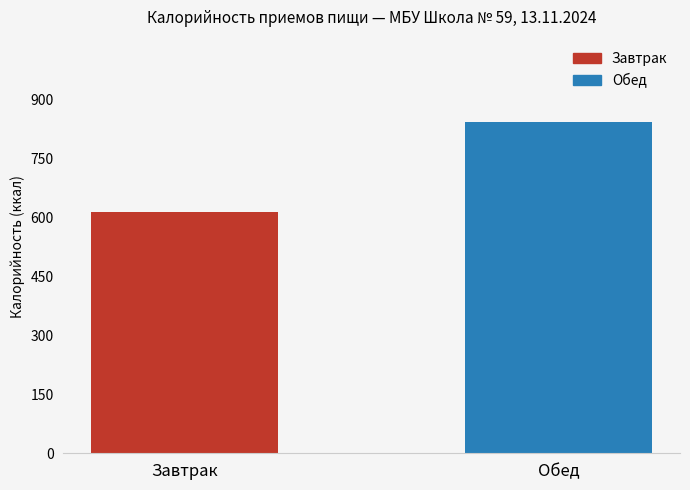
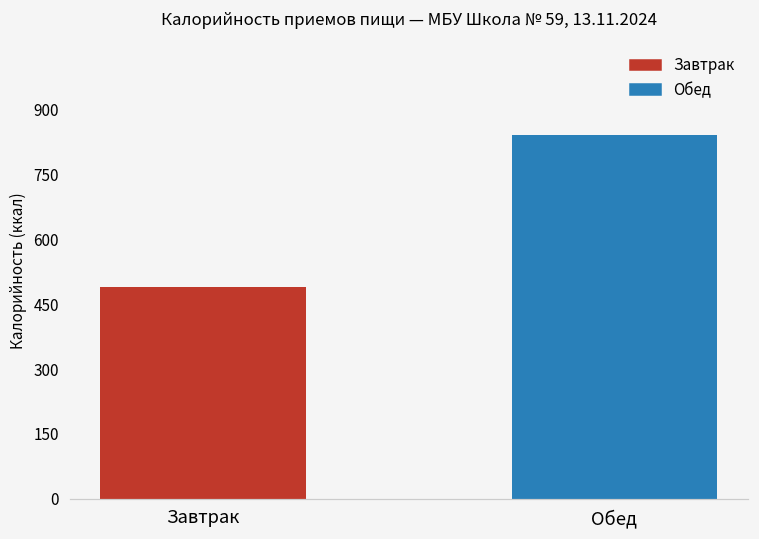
Завтрак: 620 -> 490
